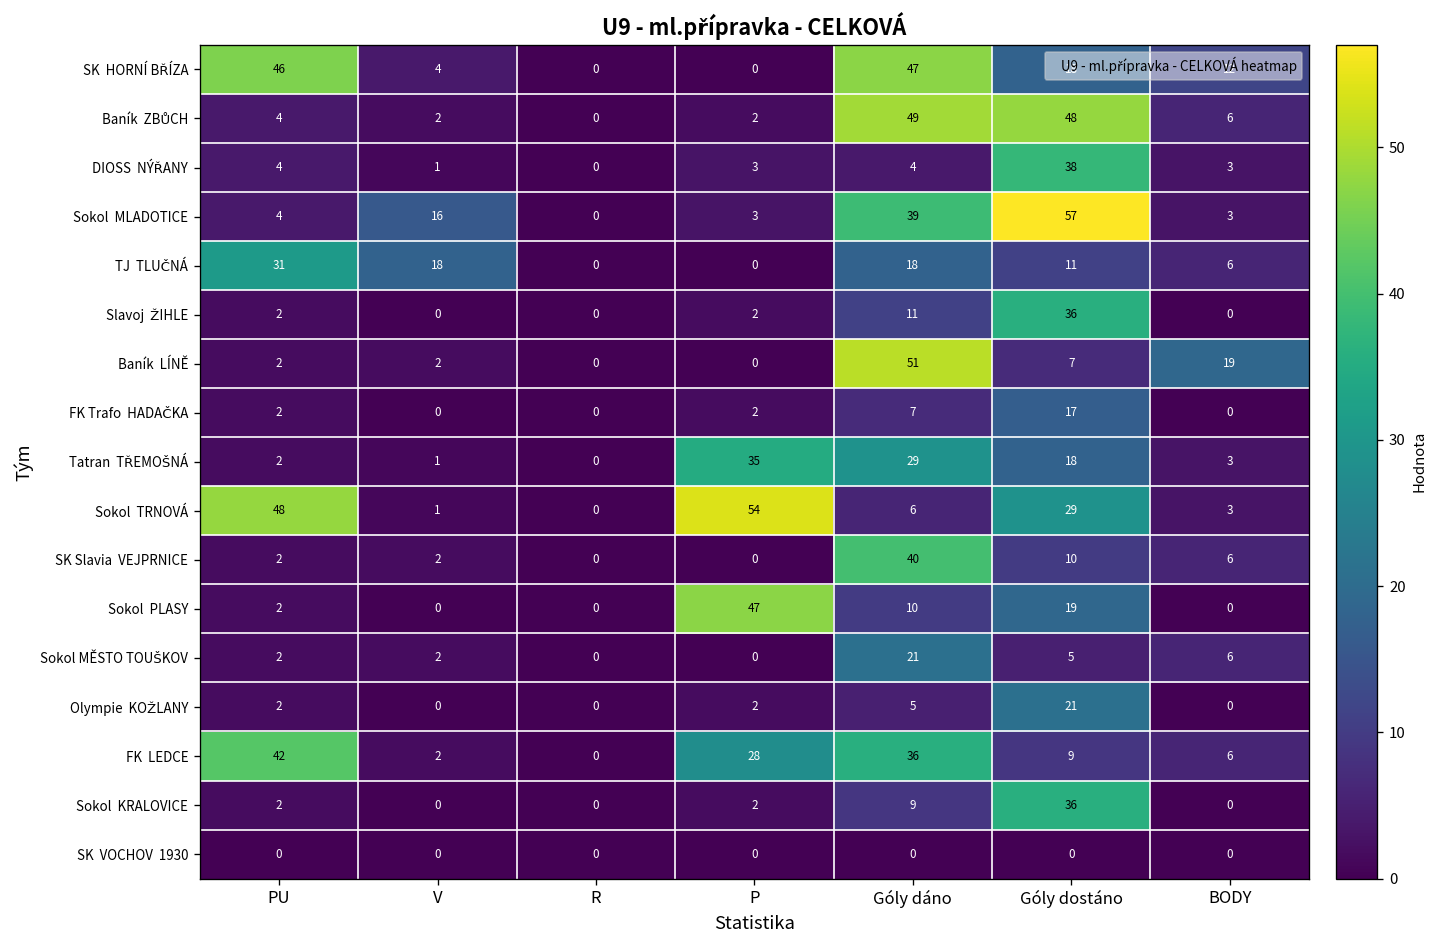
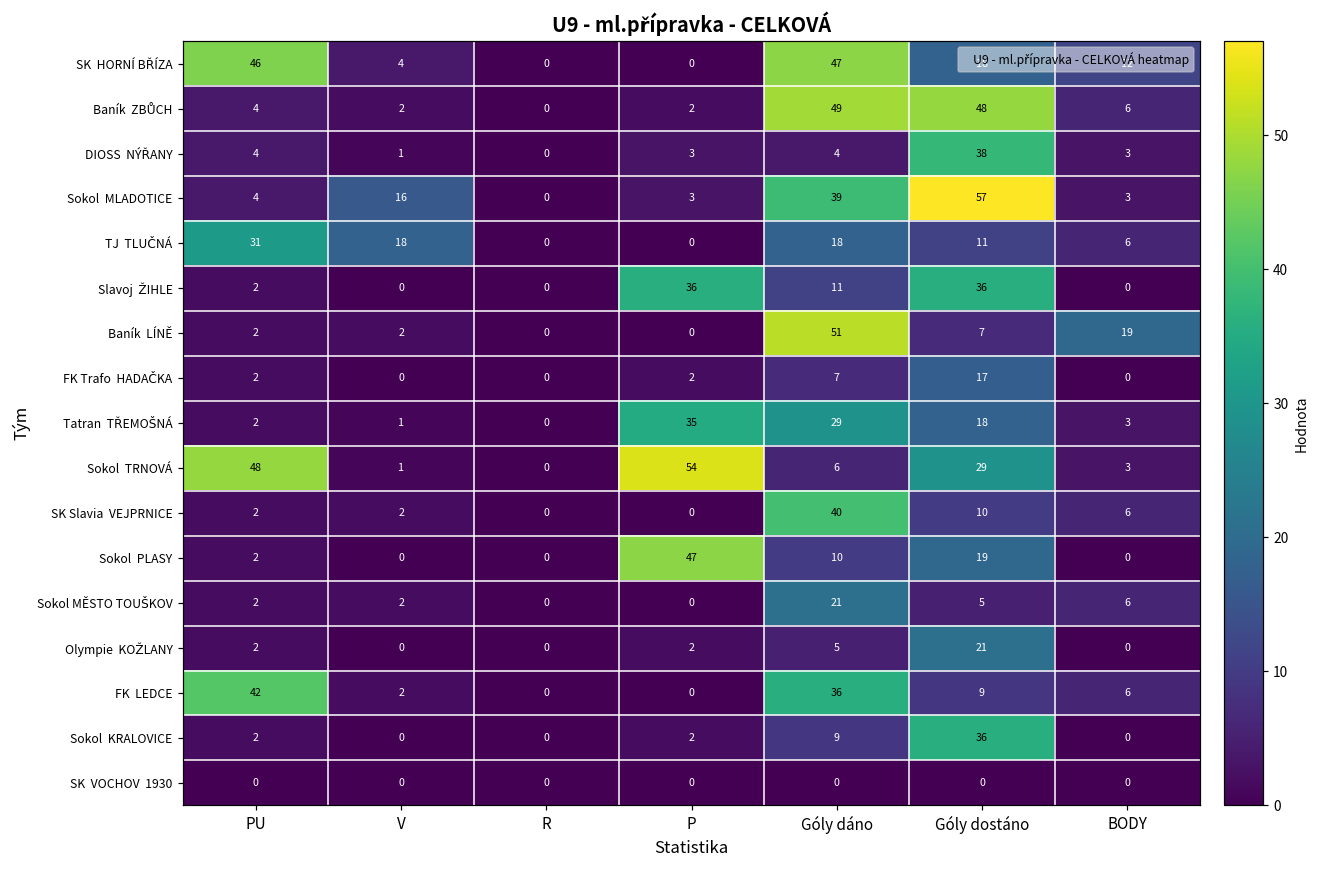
Slavoj ŽIHLE, P: 2 -> 36
FK LEDCE, P: 28 -> 0
